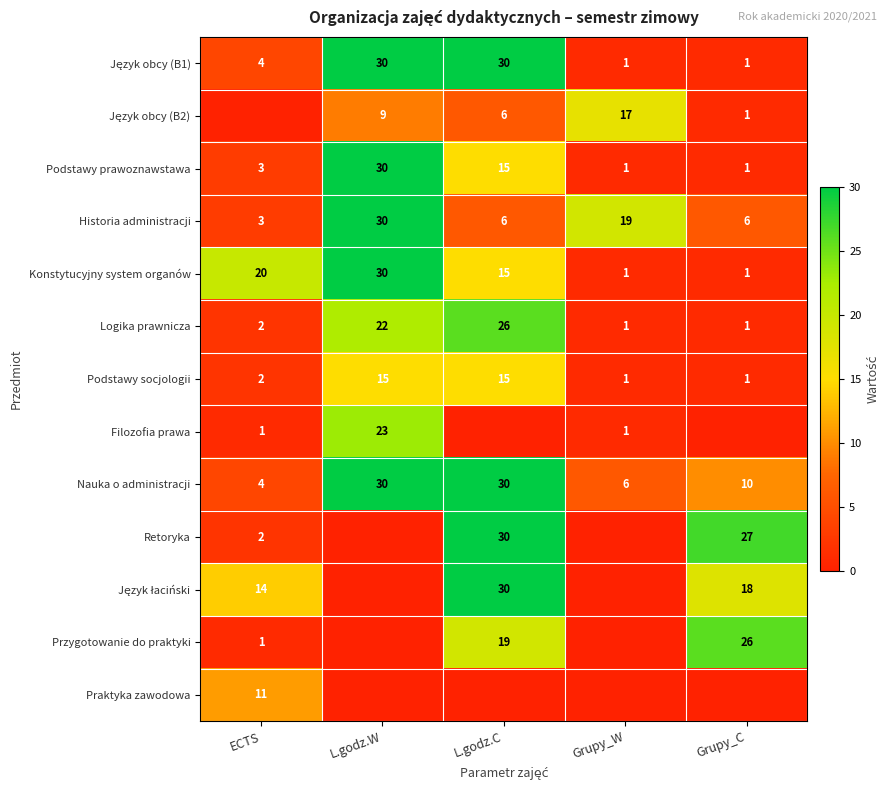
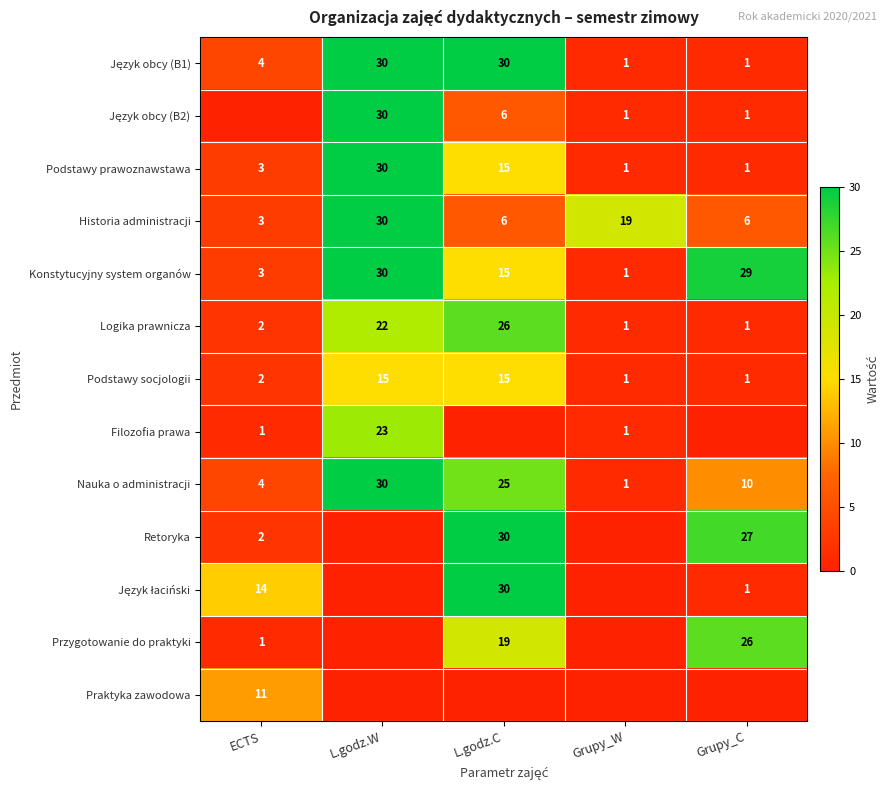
Język obcy (B2), L.godz.W: 9 -> 30
Język obcy (B2), Grupy_W: 17 -> 1
Konstytucyjny system organów, ECTS: 20 -> 3
Konstytucyjny system organów, Grupy_C: 1 -> 29
Nauka o administracji, L.godz.C: 30 -> 25
Nauka o administracji, Grupy_W: 6 -> 1
Język łaciński, Grupy_C: 18 -> 1
